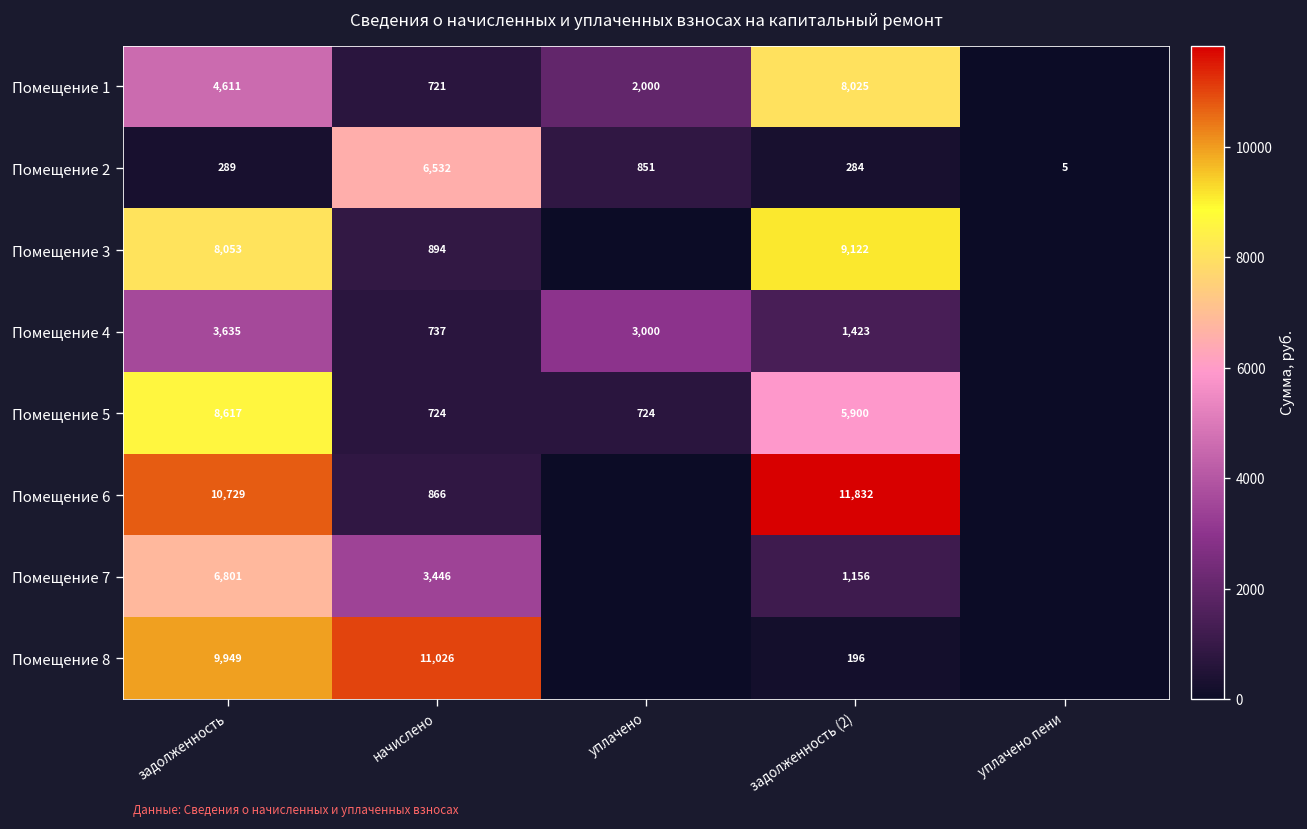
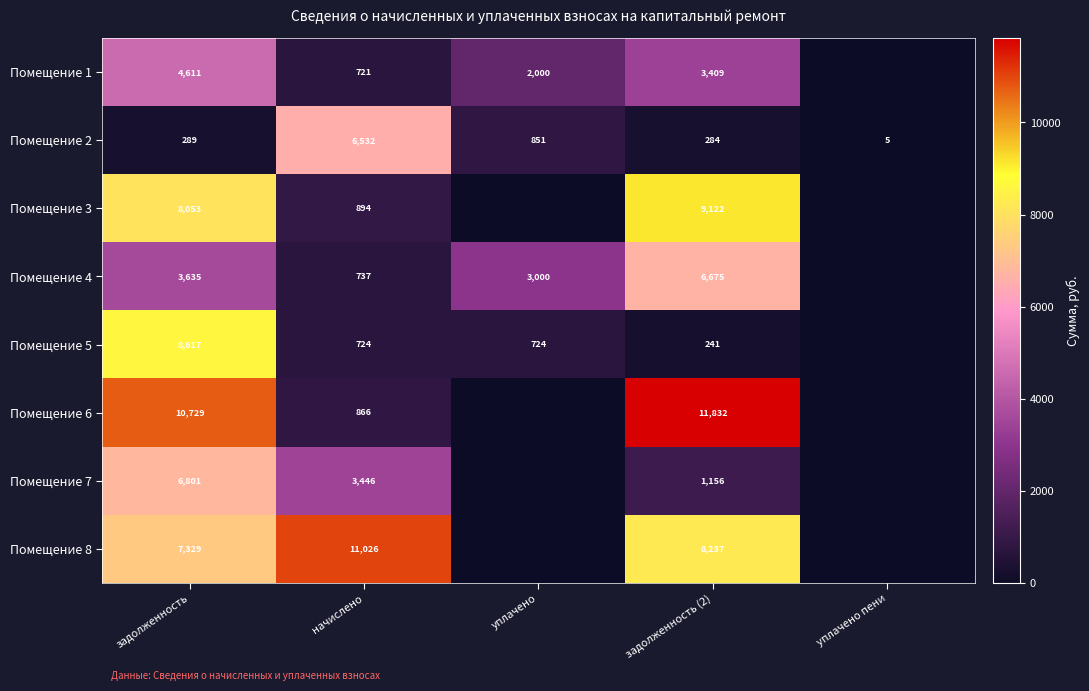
Помещение 1, задолженность (2): 8,025 -> 3,409
Помещение 4, задолженность (2): 1,423 -> 6,675
Помещение 5, задолженность (2): 5,900 -> 241
Помещение 8, задолженность: 9,949 -> 7,329
Помещение 8, задолженность (2): 196 -> 8,237
